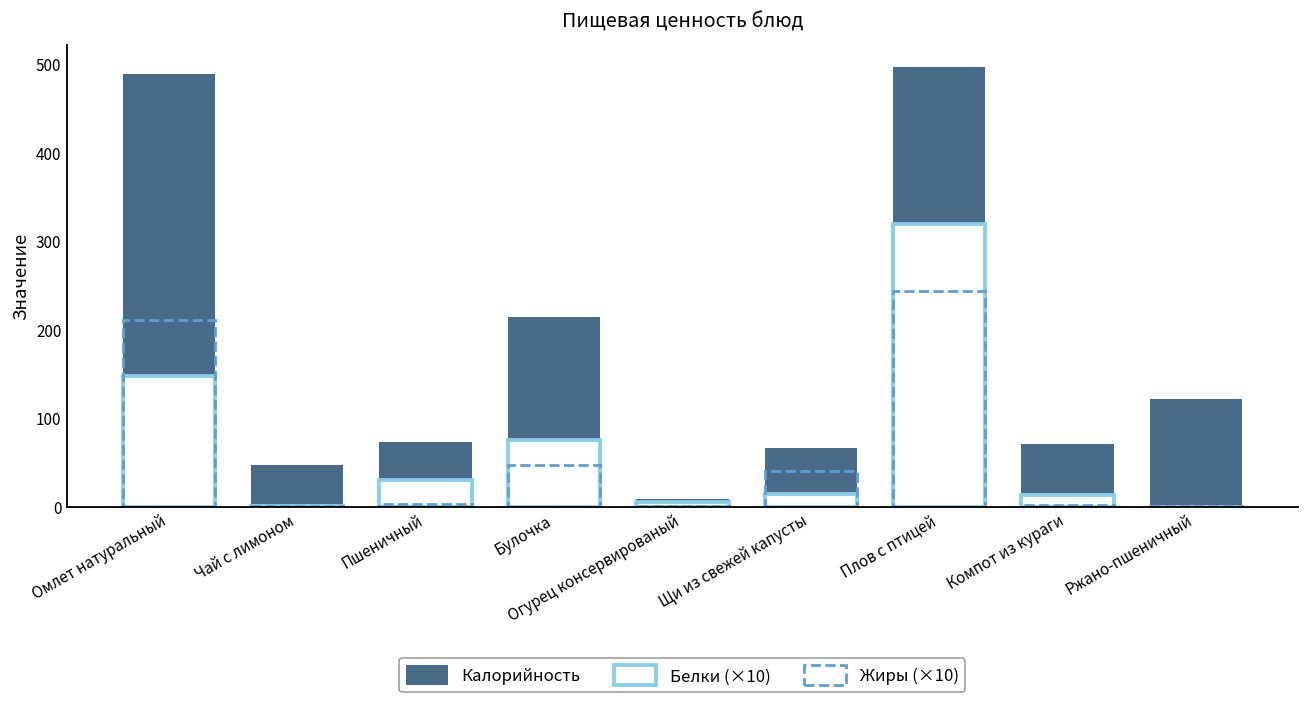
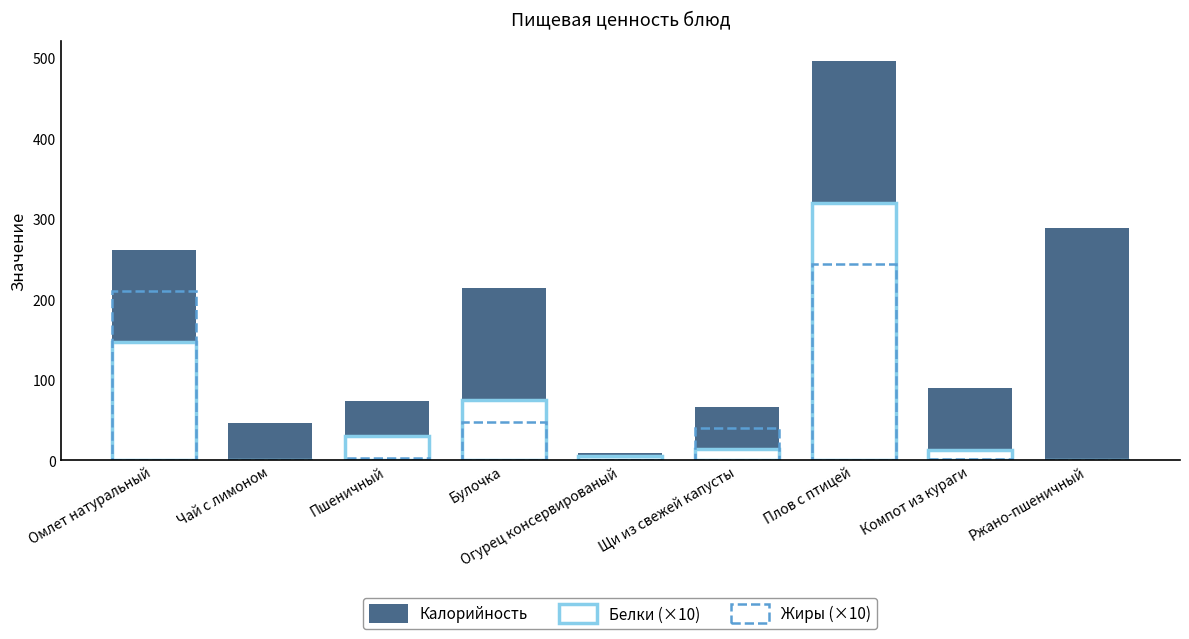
Калорийность, Омлет натуральный: 490 -> 260
Калорийность, Компот из кураги: 70 -> 90
Калорийность, Ржано-пшеничный: 120 -> 290
